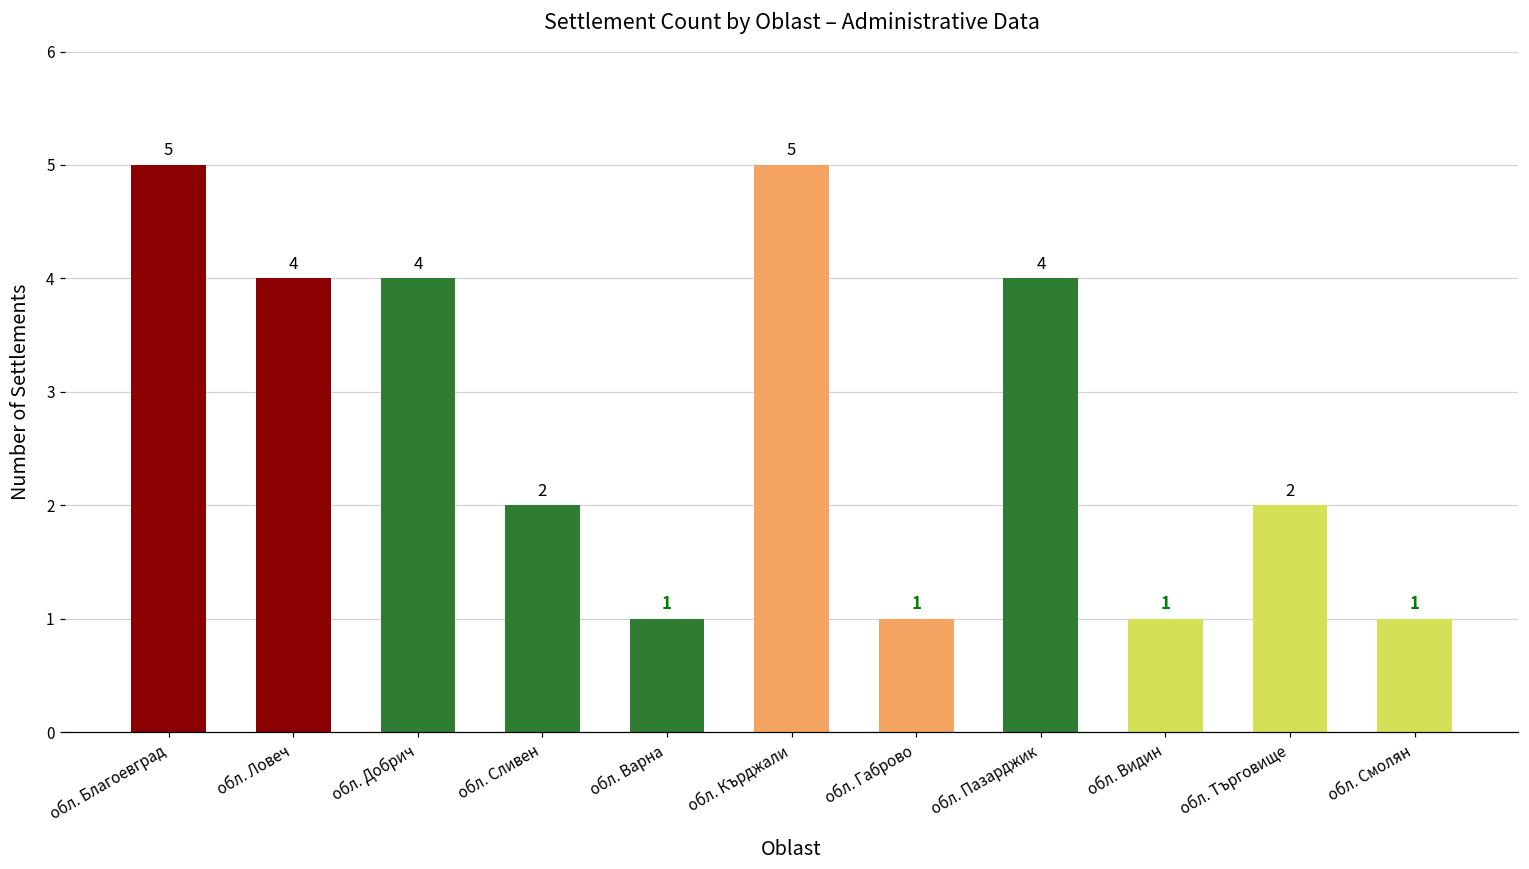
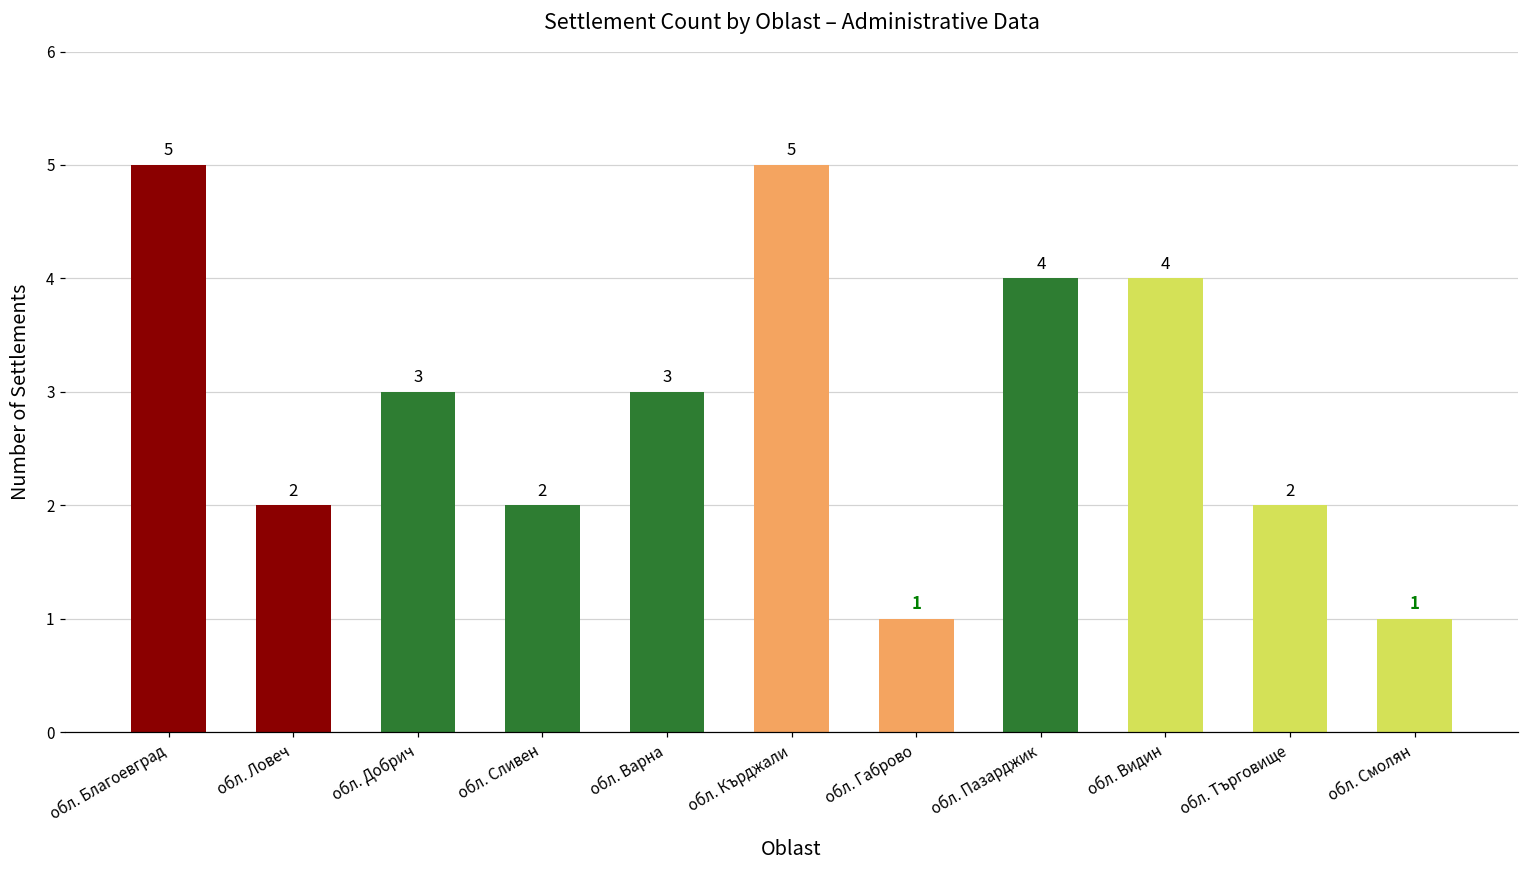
обл. Ловеч: 4 -> 2
обл. Добрич: 4 -> 3
обл. Варна: 1 -> 3
обл. Видин: 1 -> 4
